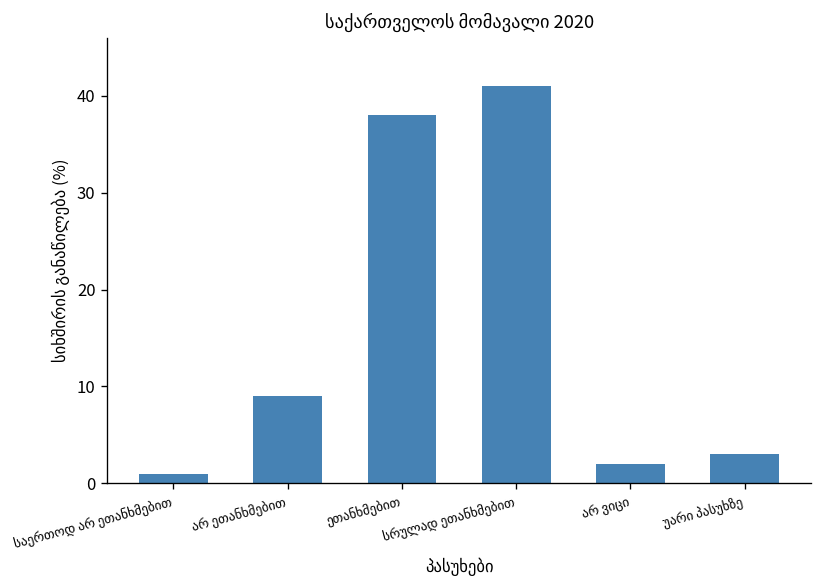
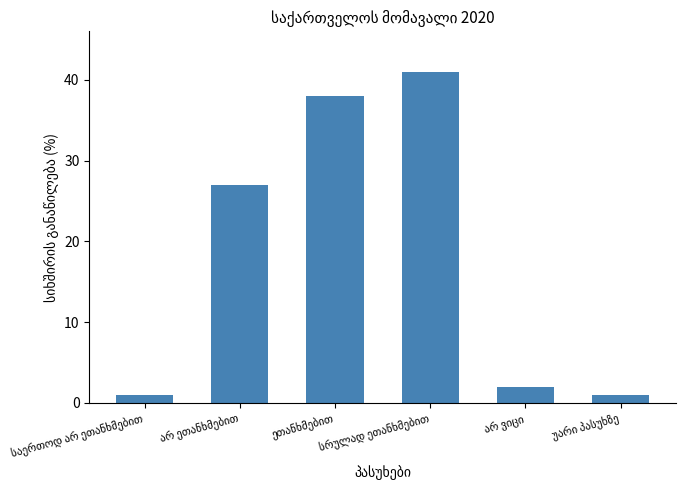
არ ეთანხმებით: 9 -> 27
უარი პასუხზე: 3 -> 1
